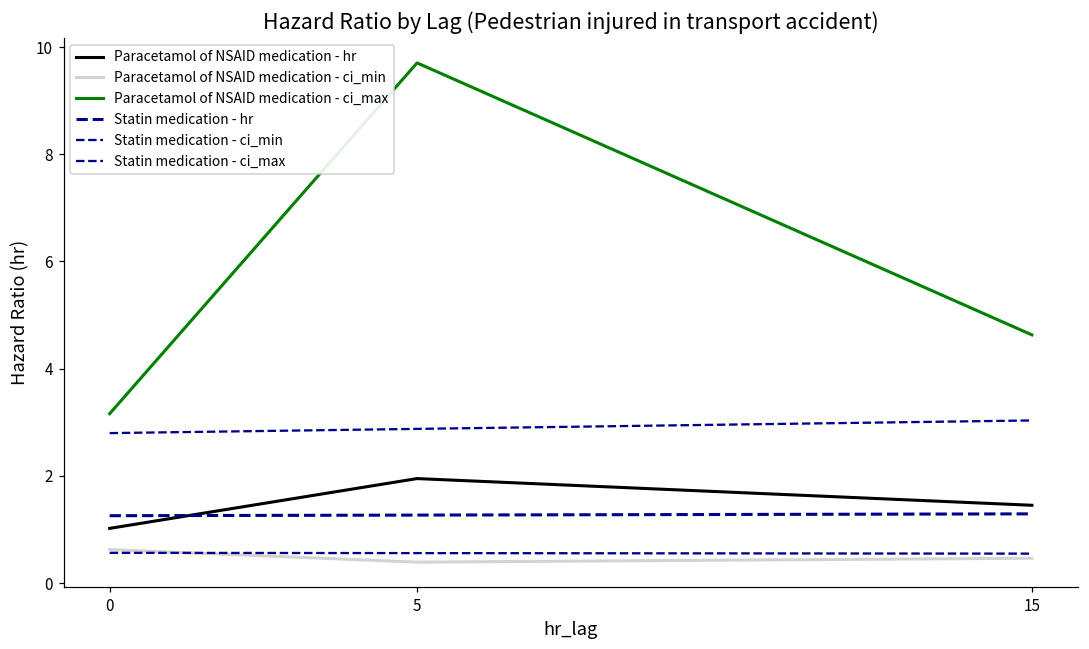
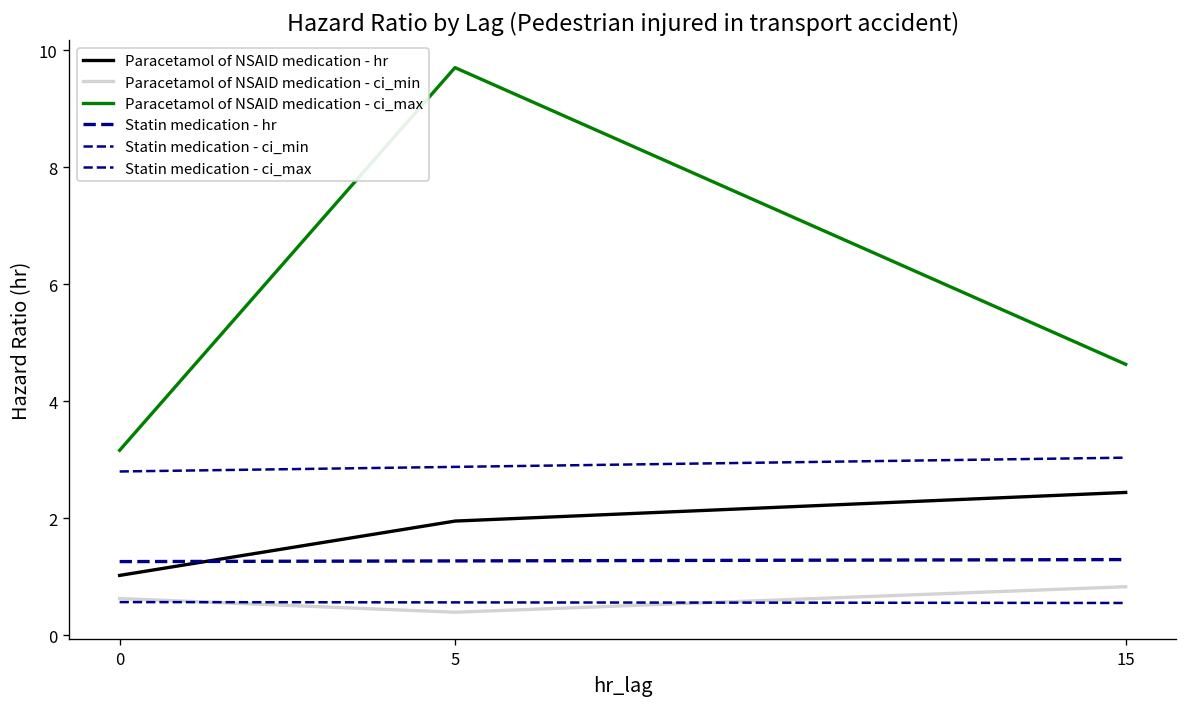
Paracetamol of NSAID medication - hr, 15: 1.5 -> 2.4
Paracetamol of NSAID medication - ci_min, 15: 0.5 -> 0.8
